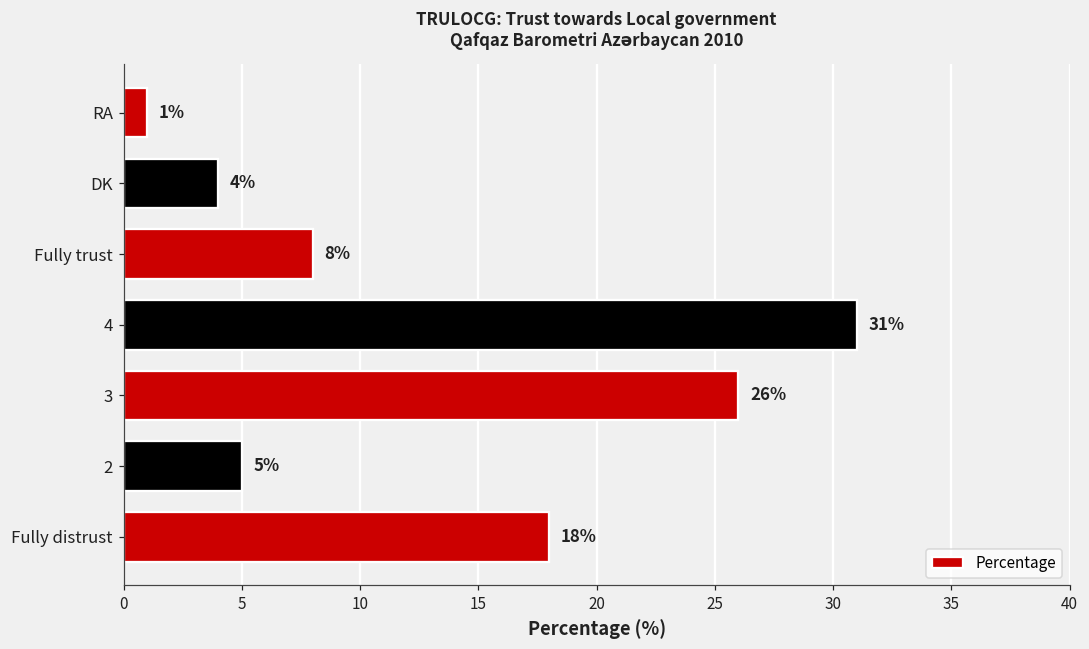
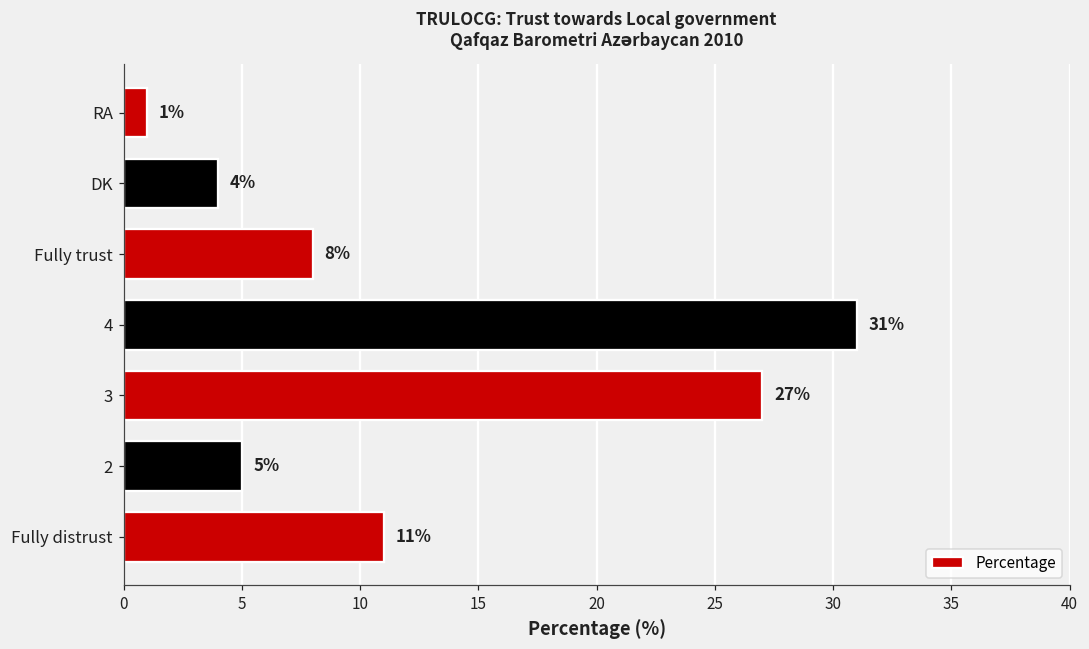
3: 26% -> 27%
Fully distrust: 18% -> 11%
